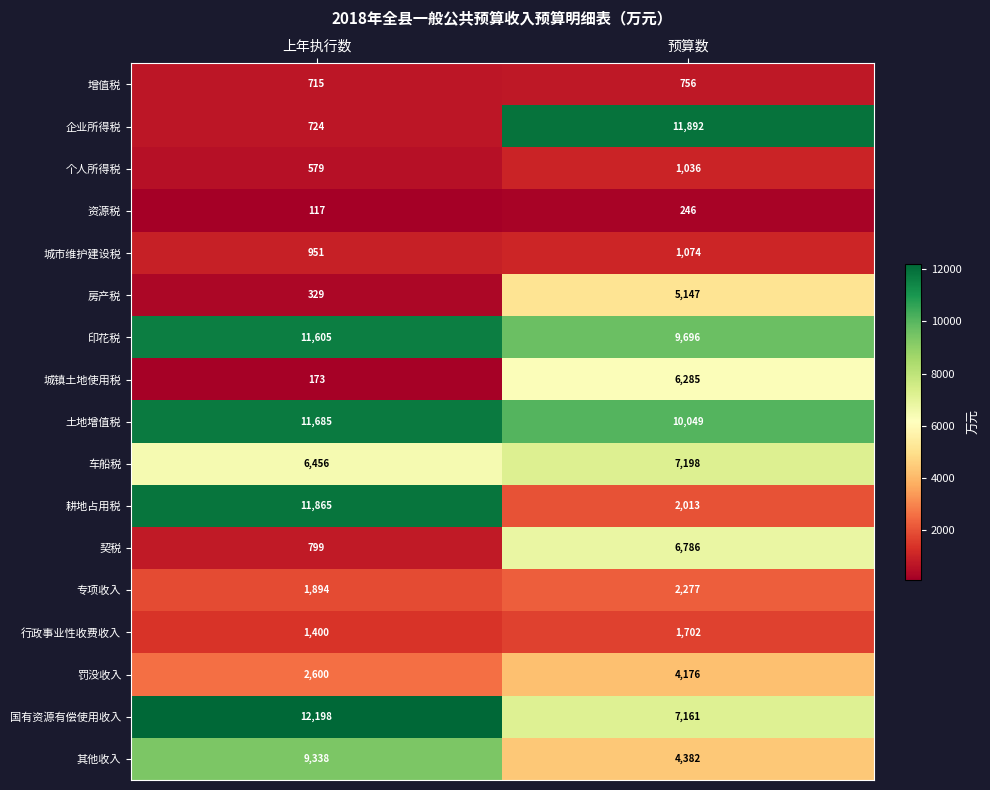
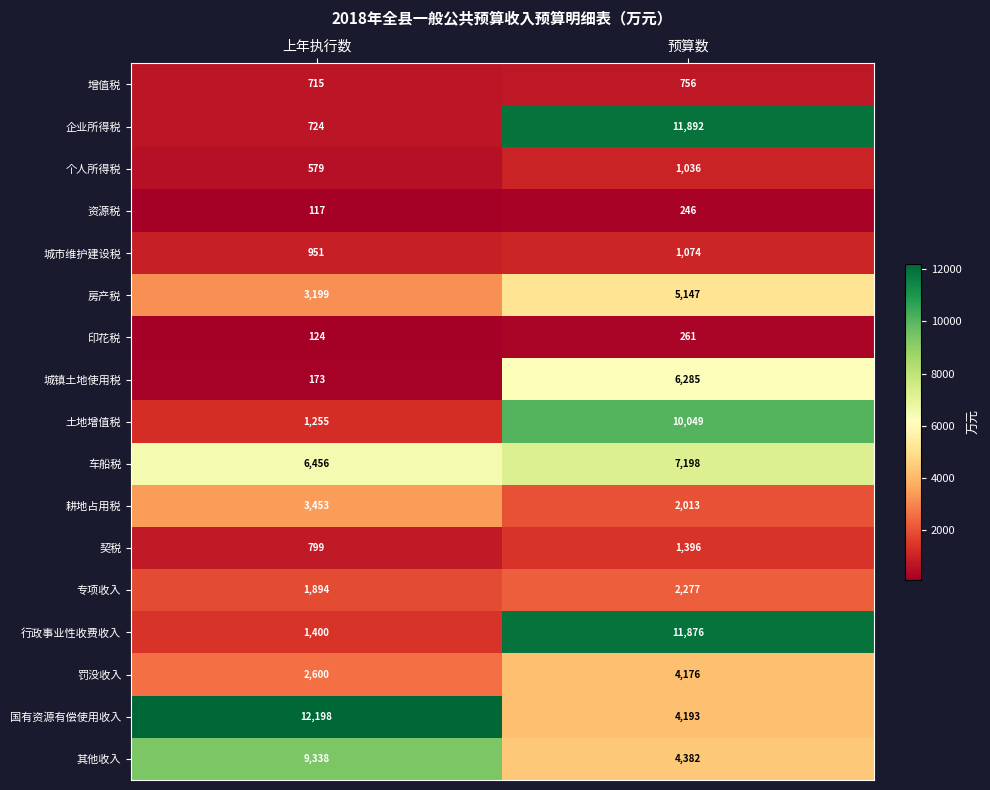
房产税, 上年执行数: 329 -> 3,199
印花税, 上年执行数: 11,605 -> 124
印花税, 预算数: 9,696 -> 261
土地增值税, 上年执行数: 11,685 -> 1,255
耕地占用税, 上年执行数: 11,865 -> 3,453
契税, 预算数: 6,786 -> 1,396
行政事业性收费收入, 预算数: 1,702 -> 11,876
国有资源有偿使用收入, 预算数: 7,161 -> 4,193
